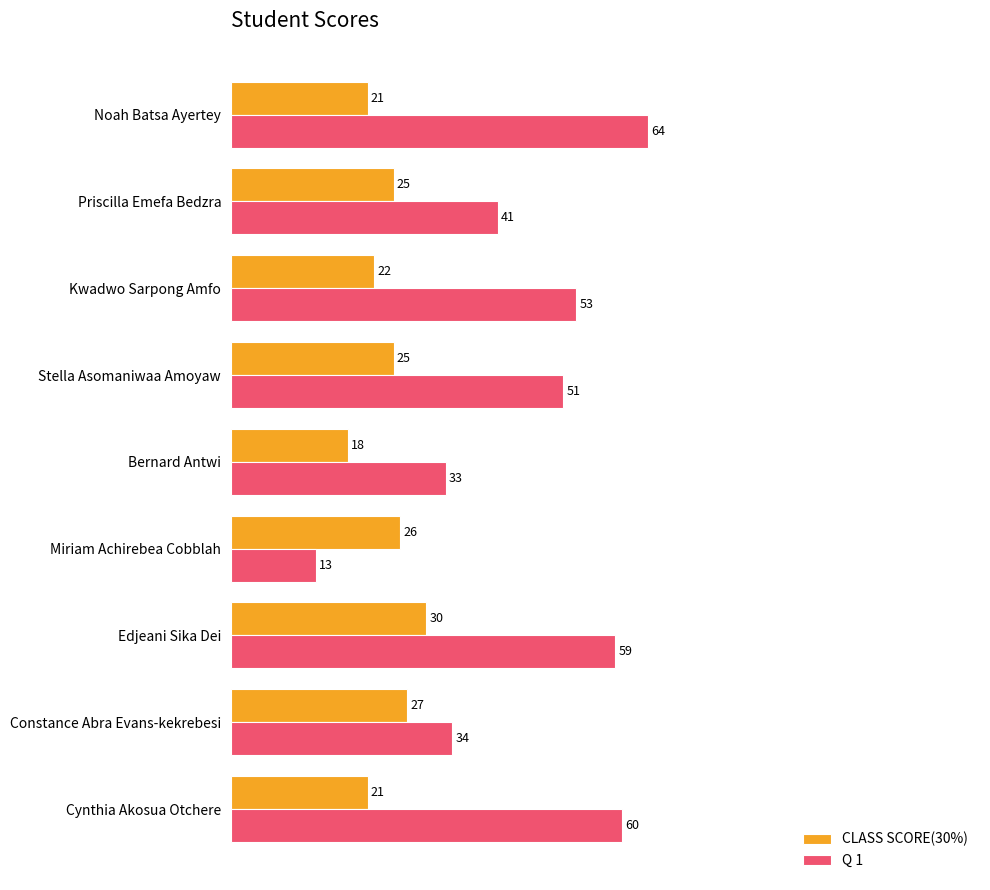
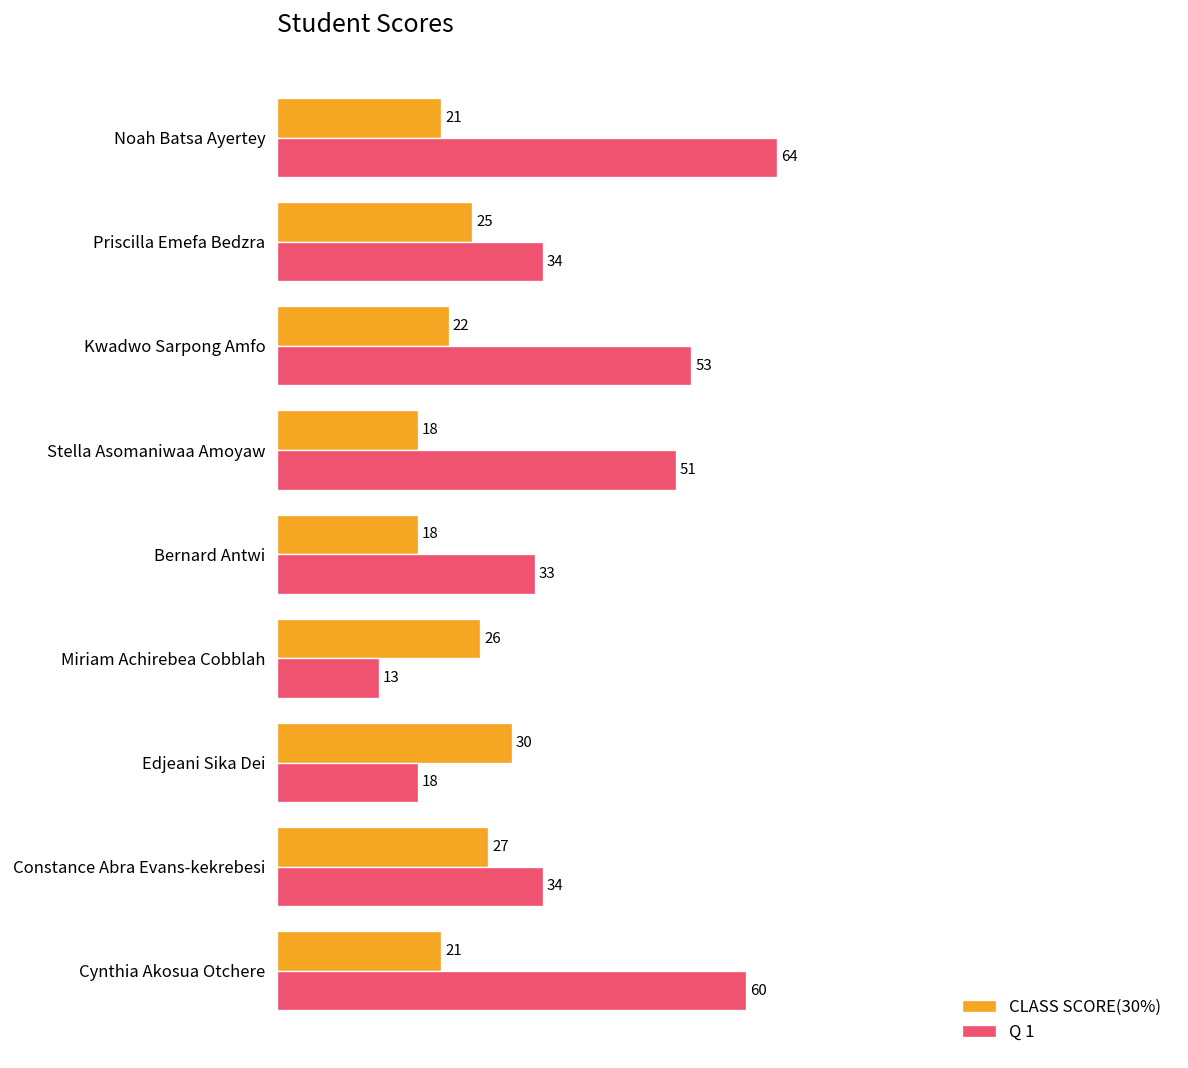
Q 1, Priscilla Emefa Bedzra: 41 -> 34
CLASS SCORE(30%), Stella Asomaniwaa Amoyaw: 25 -> 18
Q 1, Edjeani Sika Dei: 59 -> 18
